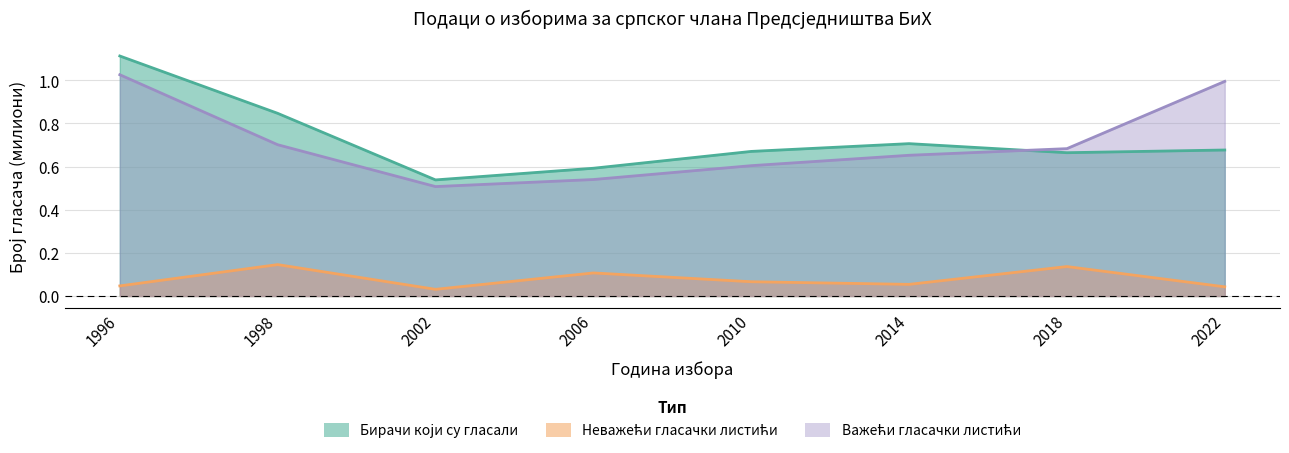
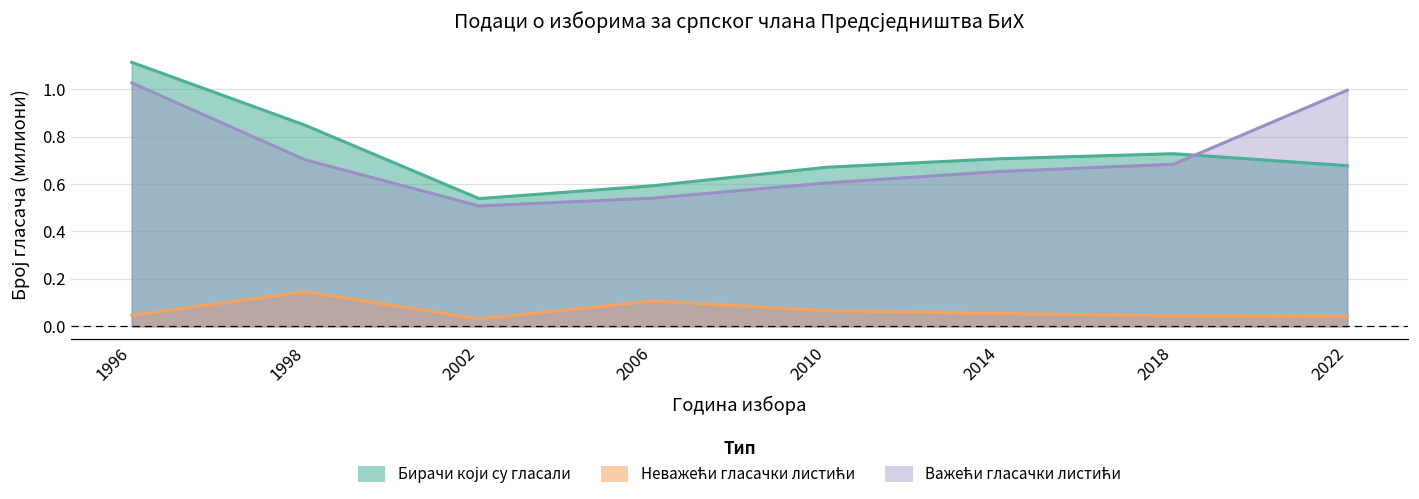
Бирачи који су гласали, 2018: 0.66 -> 0.73
Неважећи гласачки листићи, 2018: 0.14 -> 0.04
